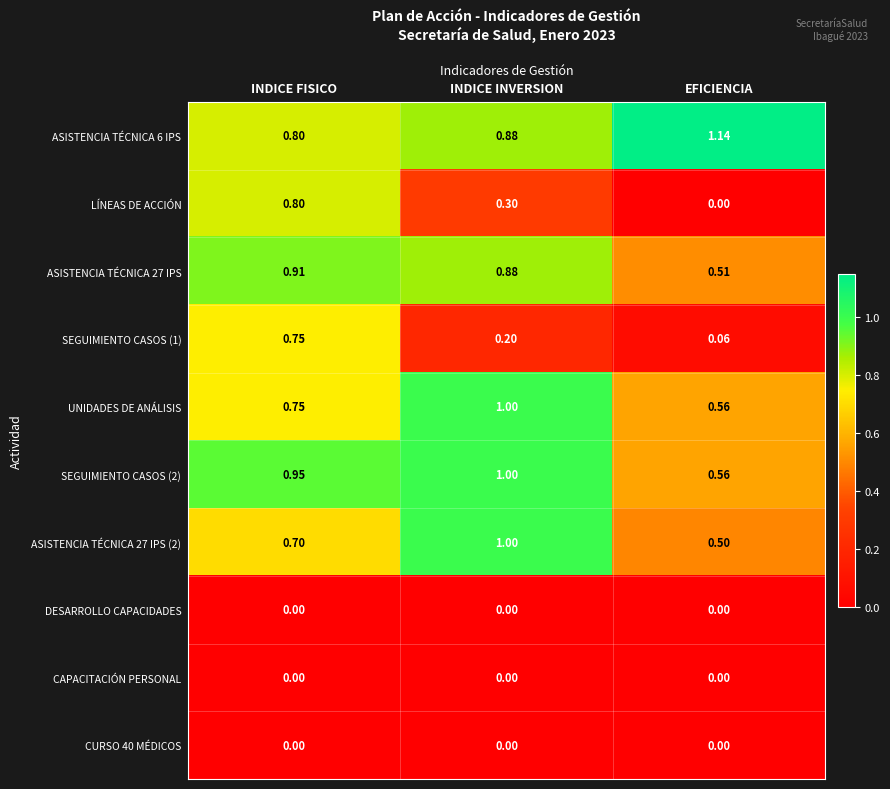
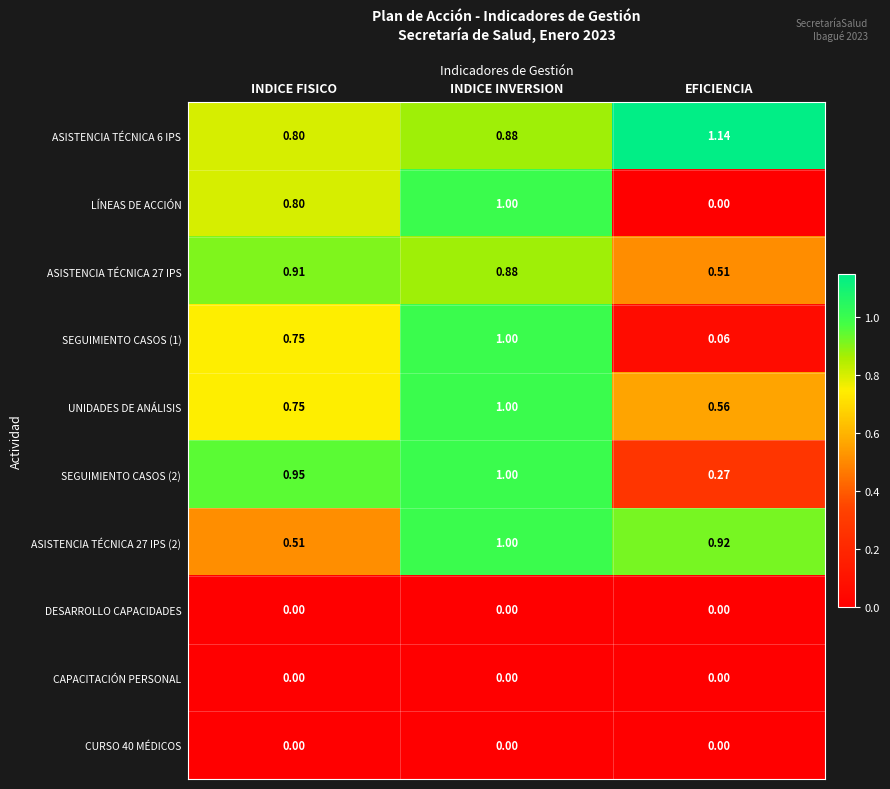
LÍNEAS DE ACCIÓN, INDICE INVERSION: 0.30 -> 1.00
SEGUIMIENTO CASOS (1), INDICE INVERSION: 0.20 -> 1.00
SEGUIMIENTO CASOS (2), EFICIENCIA: 0.56 -> 0.27
ASISTENCIA TÉCNICA 27 IPS (2), INDICE FISICO: 0.70 -> 0.51
ASISTENCIA TÉCNICA 27 IPS (2), EFICIENCIA: 0.50 -> 0.92
